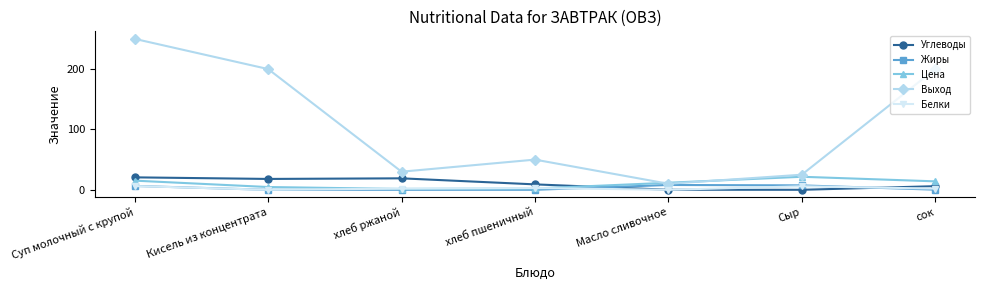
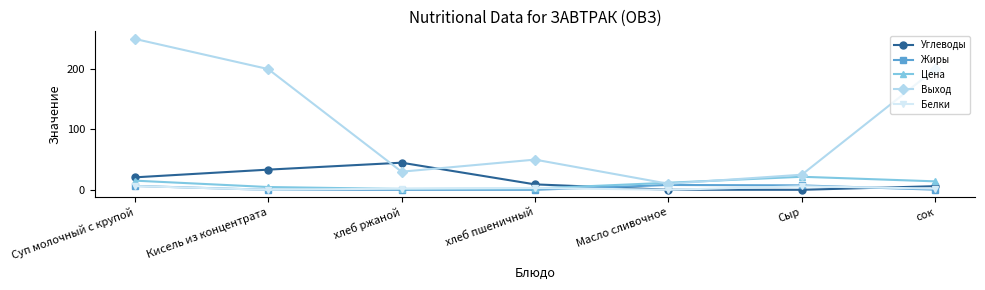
Углеводы, Кисель из концентрата: 20 -> 30
Углеводы, хлеб ржаной: 20 -> 40
